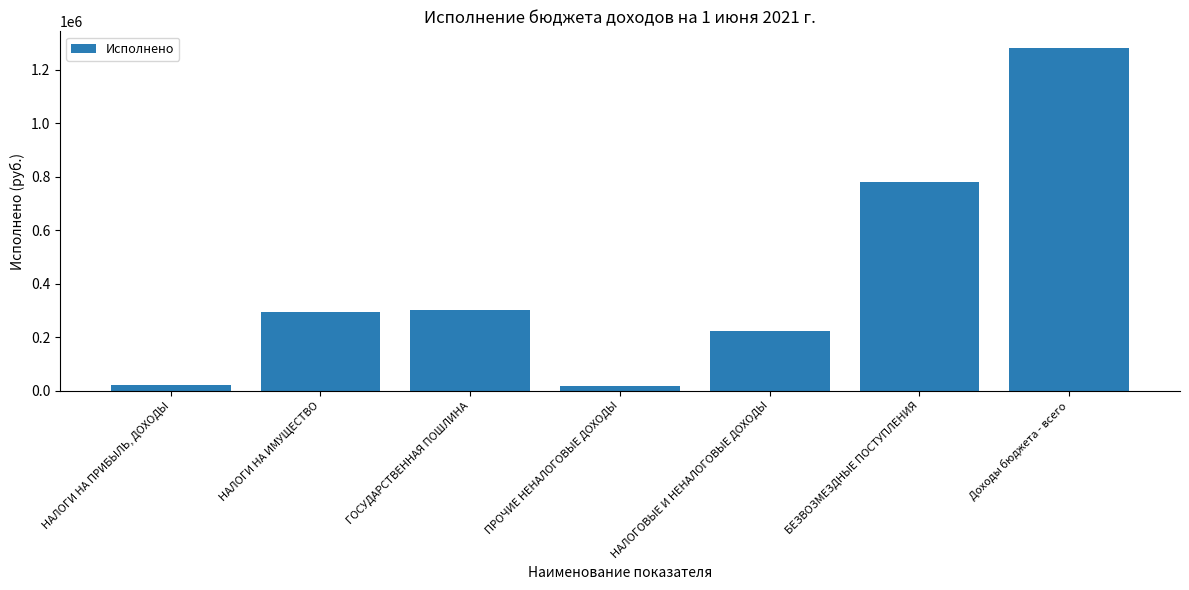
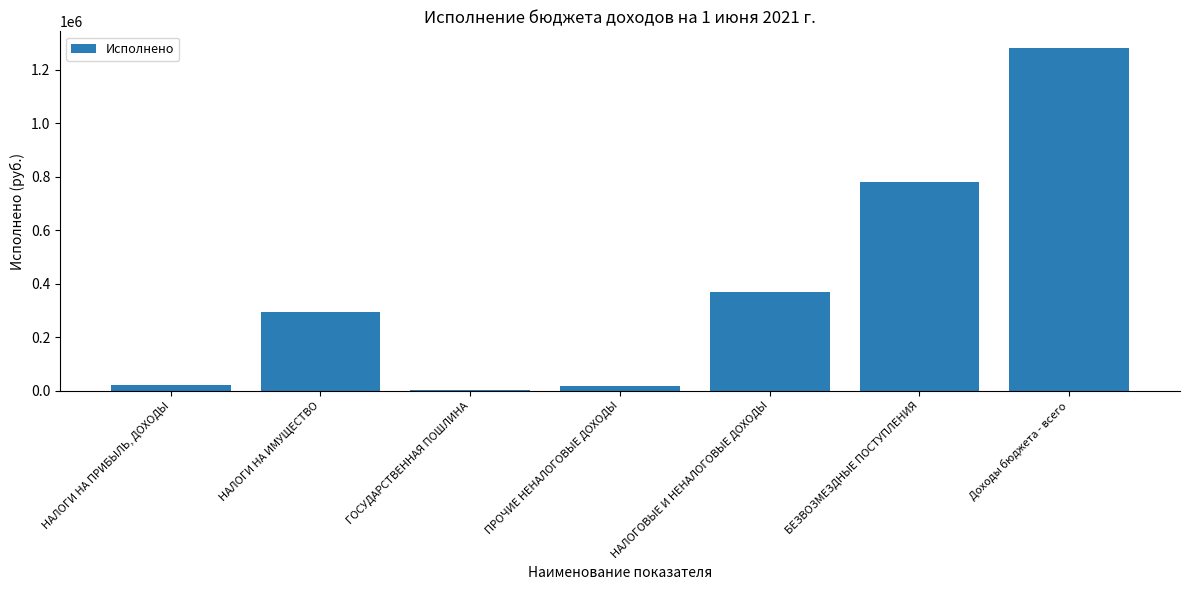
ГОСУДАРСТВЕННАЯ ПОШЛИНА: 300000 -> 0
НАЛОГОВЫЕ И НЕНАЛОГОВЫЕ ДОХОДЫ: 220000 -> 370000
